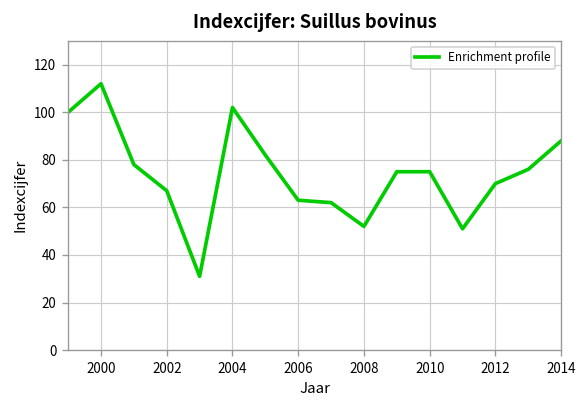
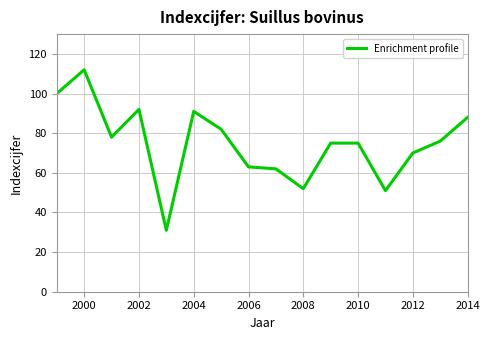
2002: 67 -> 92
2004: 102 -> 91
